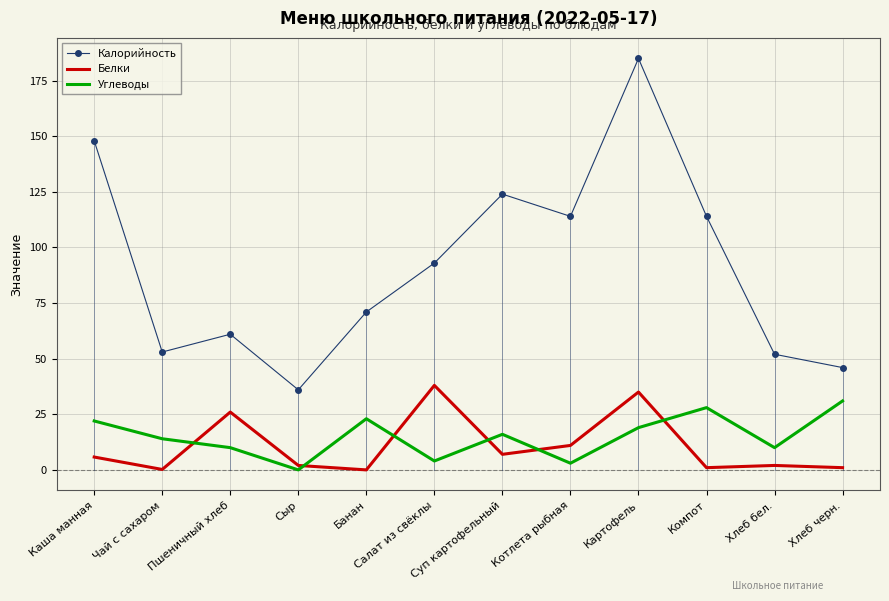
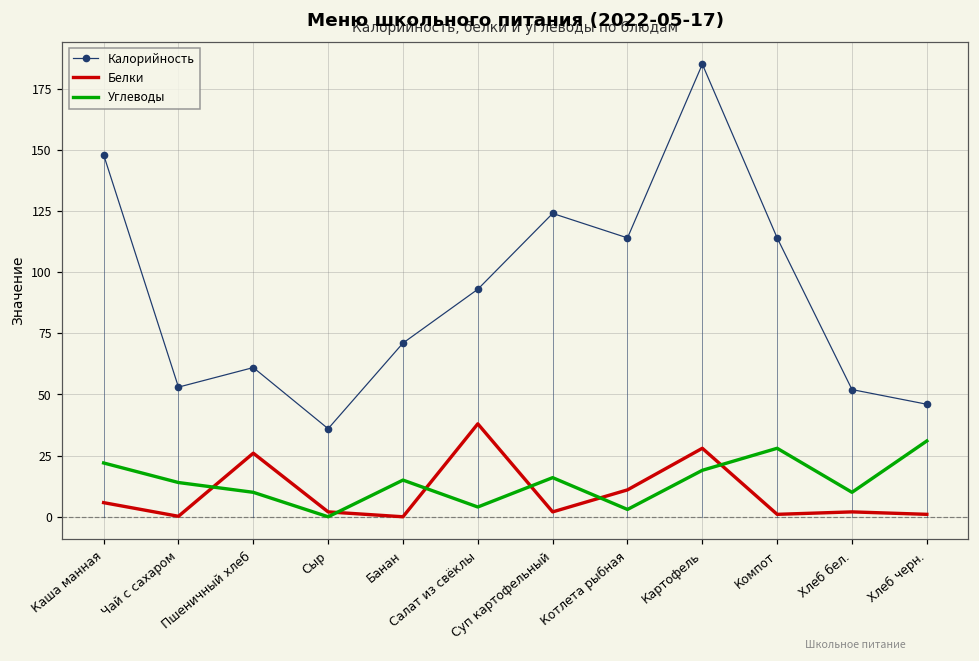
Углеводы, Банан: 23 -> 15
Белки, Суп картофельный: 7 -> 2
Белки, Картофель: 35 -> 28
